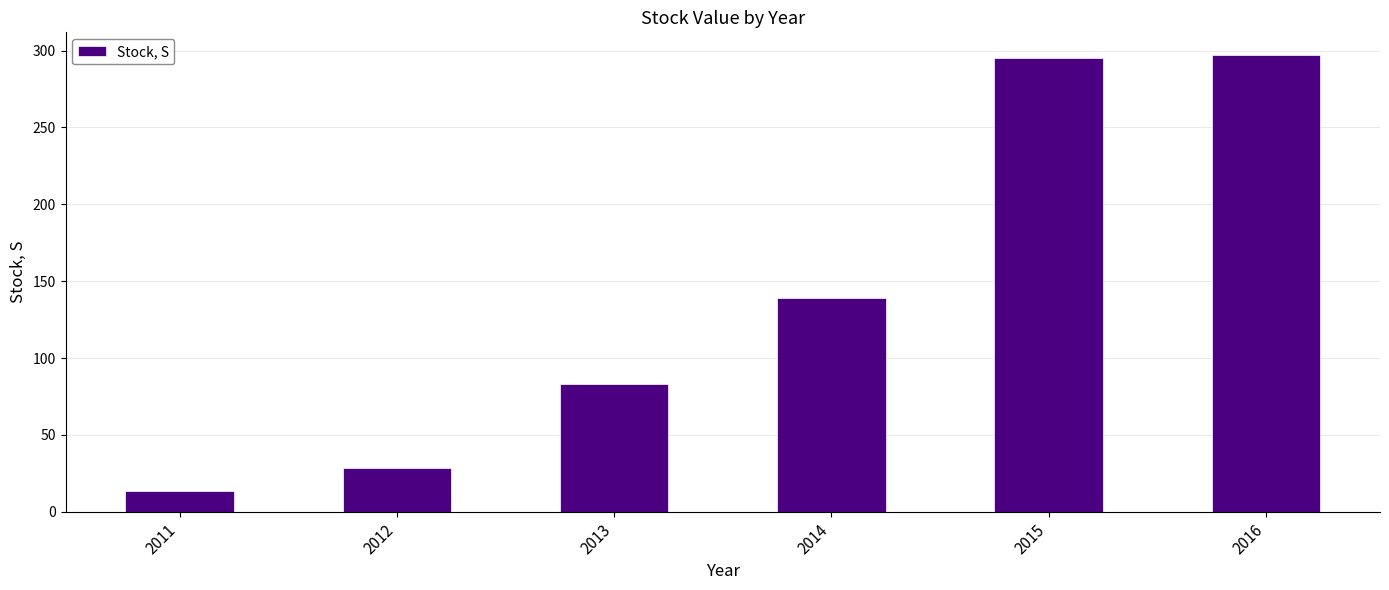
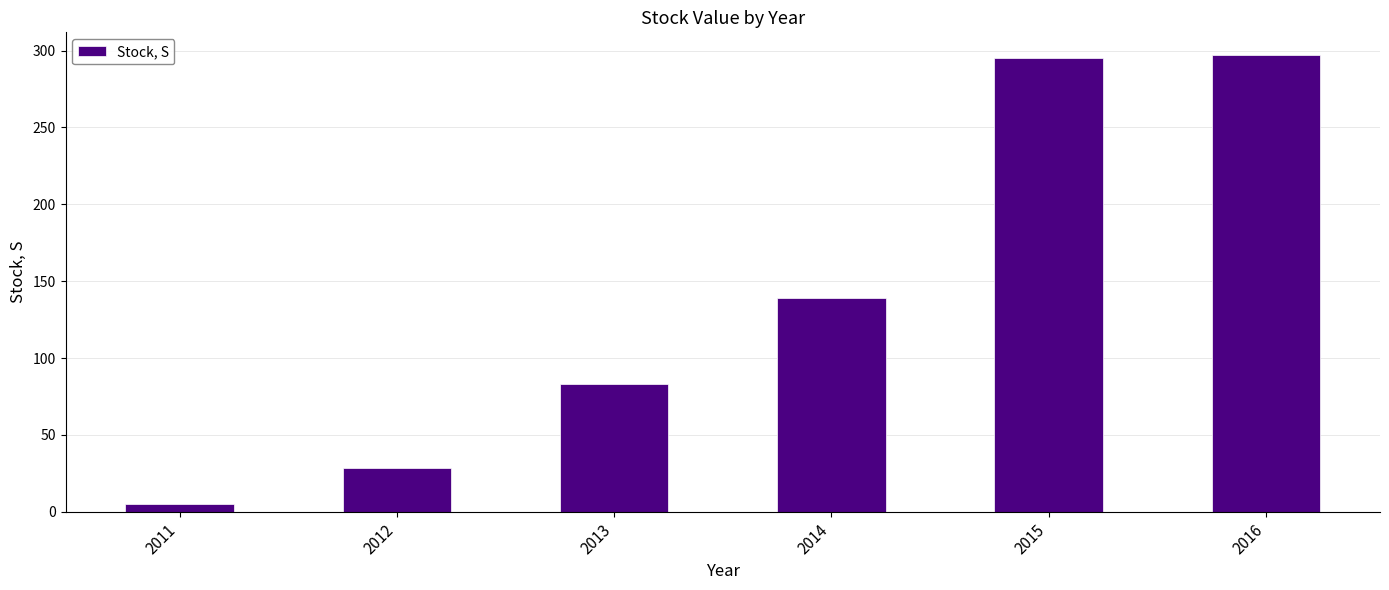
2011: 14 -> 5
